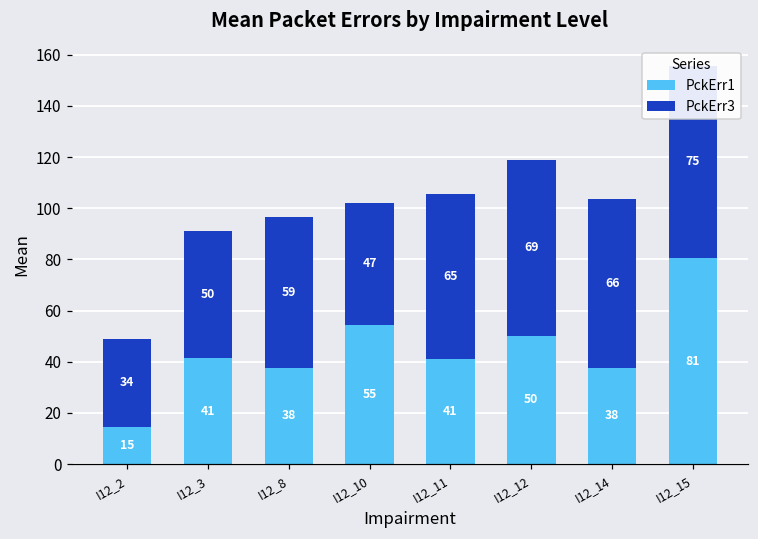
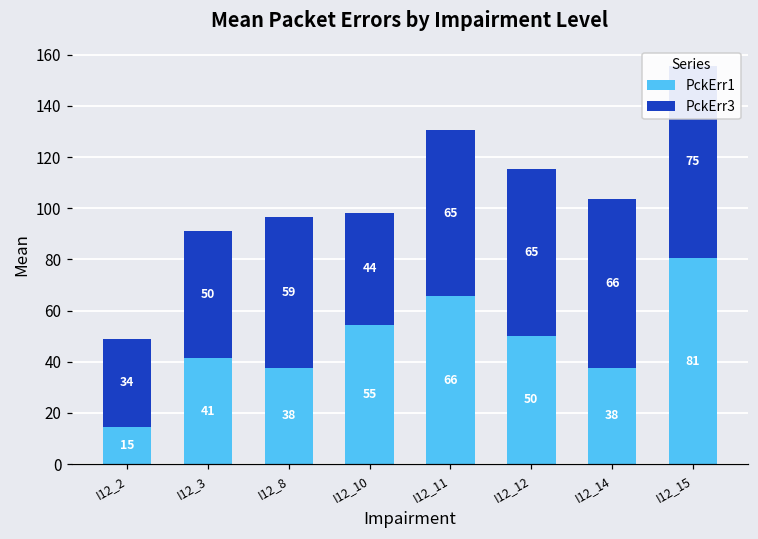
PckErr3, I12_10: 47 -> 44
PckErr1, I12_11: 41 -> 66
PckErr3, I12_12: 69 -> 65
